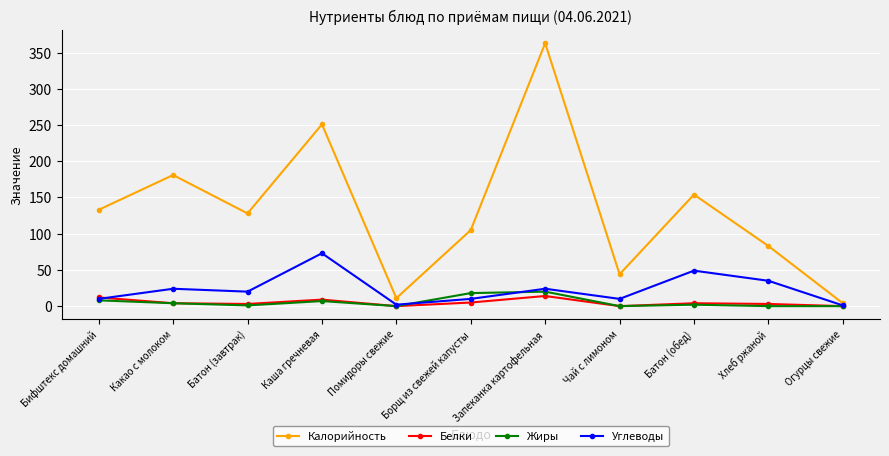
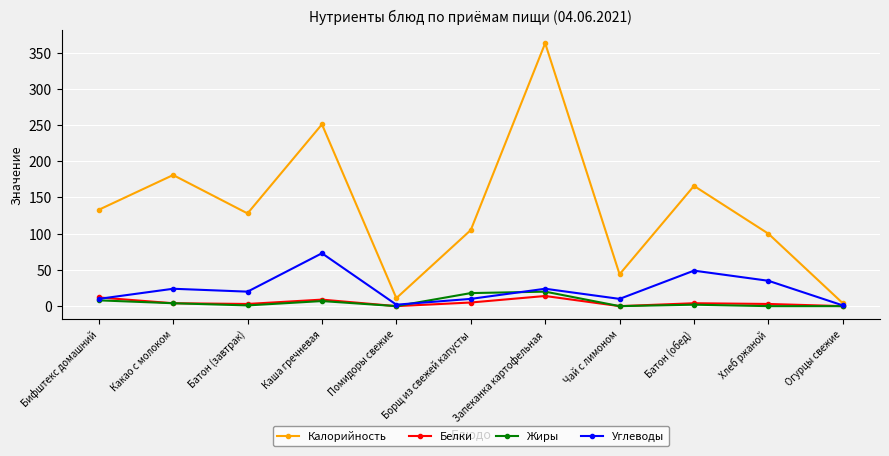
Калорийность, Батон (обед): 150 -> 170
Калорийность, Хлеб ржаной: 80 -> 100
